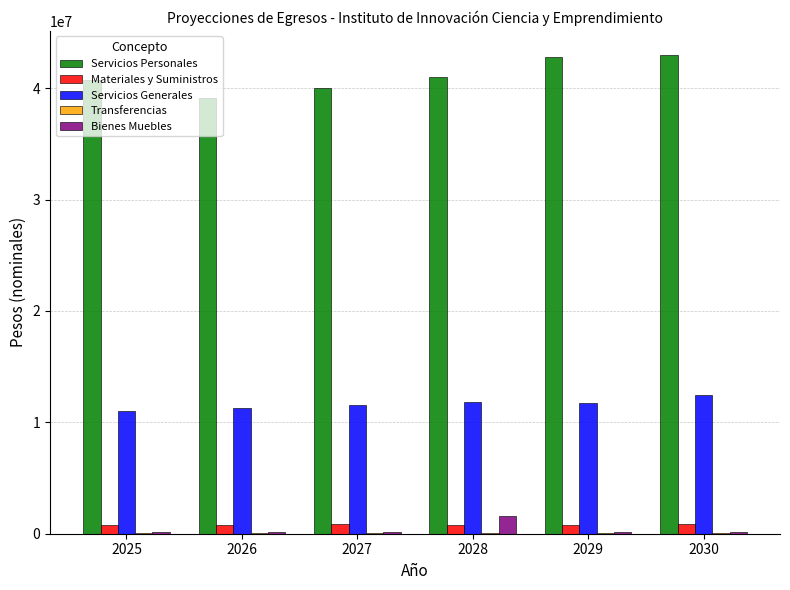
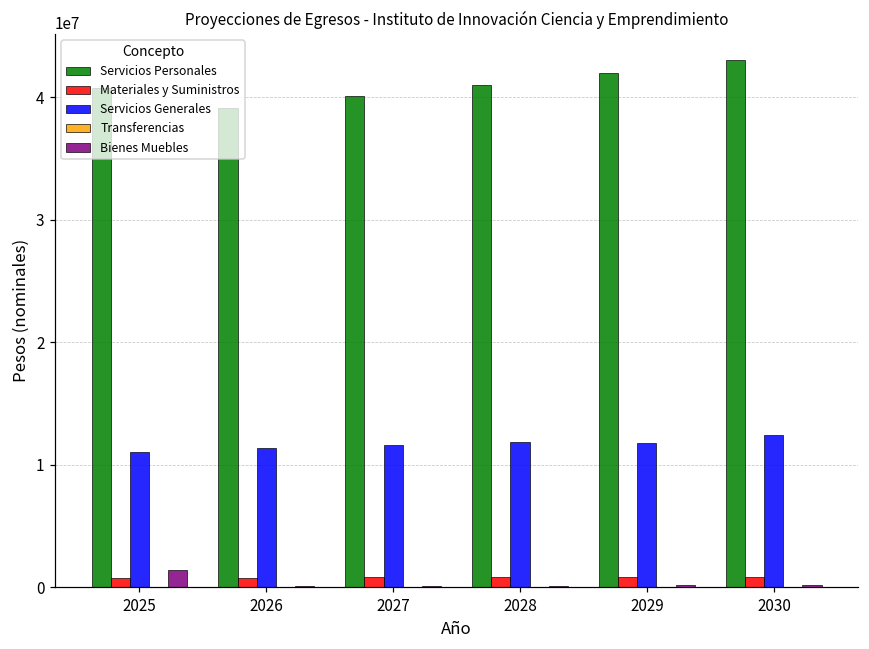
Bienes Muebles, 2025: 100000 -> 1400000
Bienes Muebles, 2028: 1600000 -> 100000
Servicios Personales, 2029: 42800000 -> 42000000
